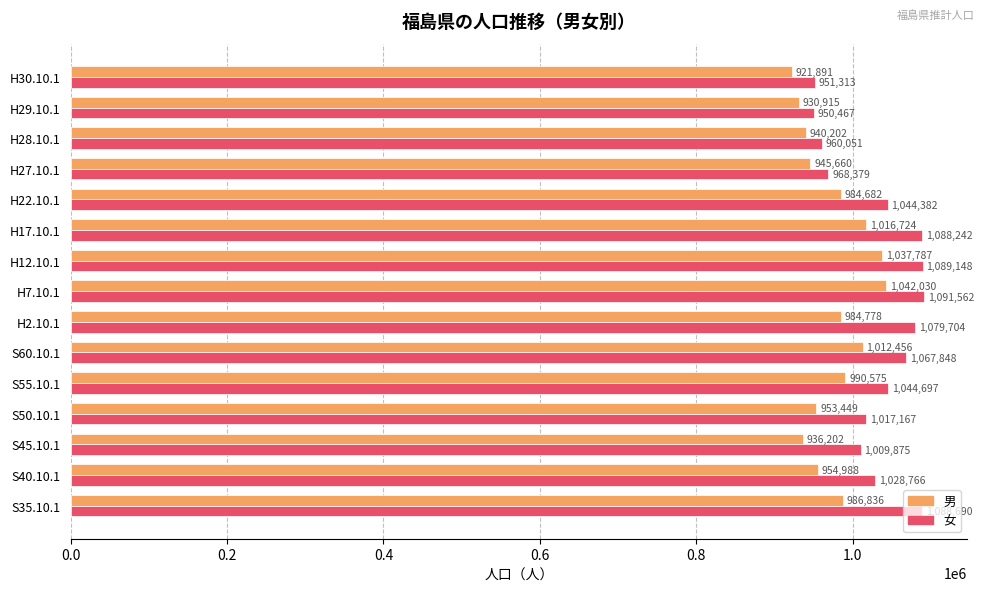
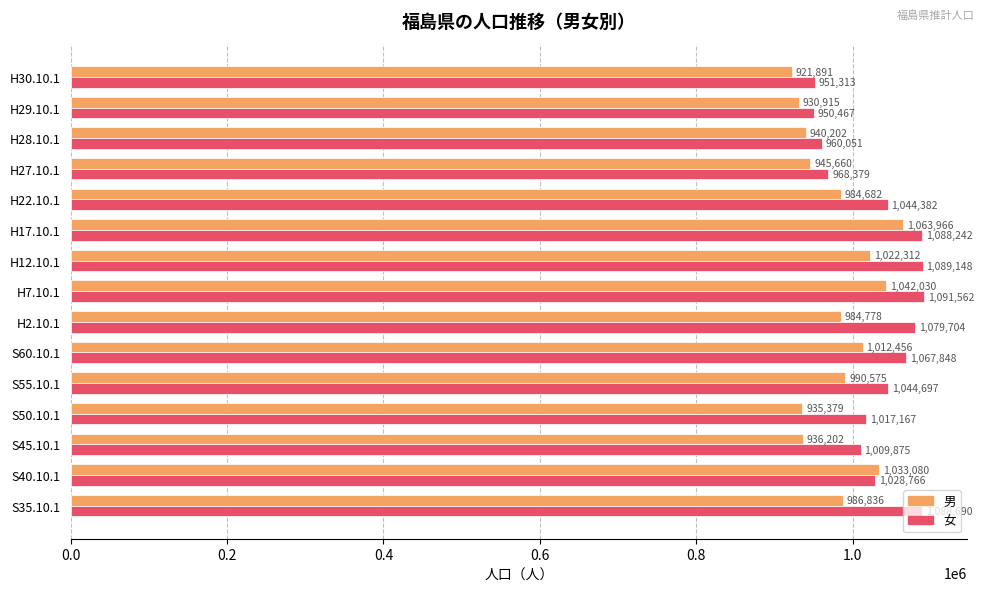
男, H17.10.1: 1,016,724 -> 1,063,966
男, H12.10.1: 1,037,787 -> 1,022,312
男, S50.10.1: 953,449 -> 935,379
男, S40.10.1: 954,988 -> 1,033,080
